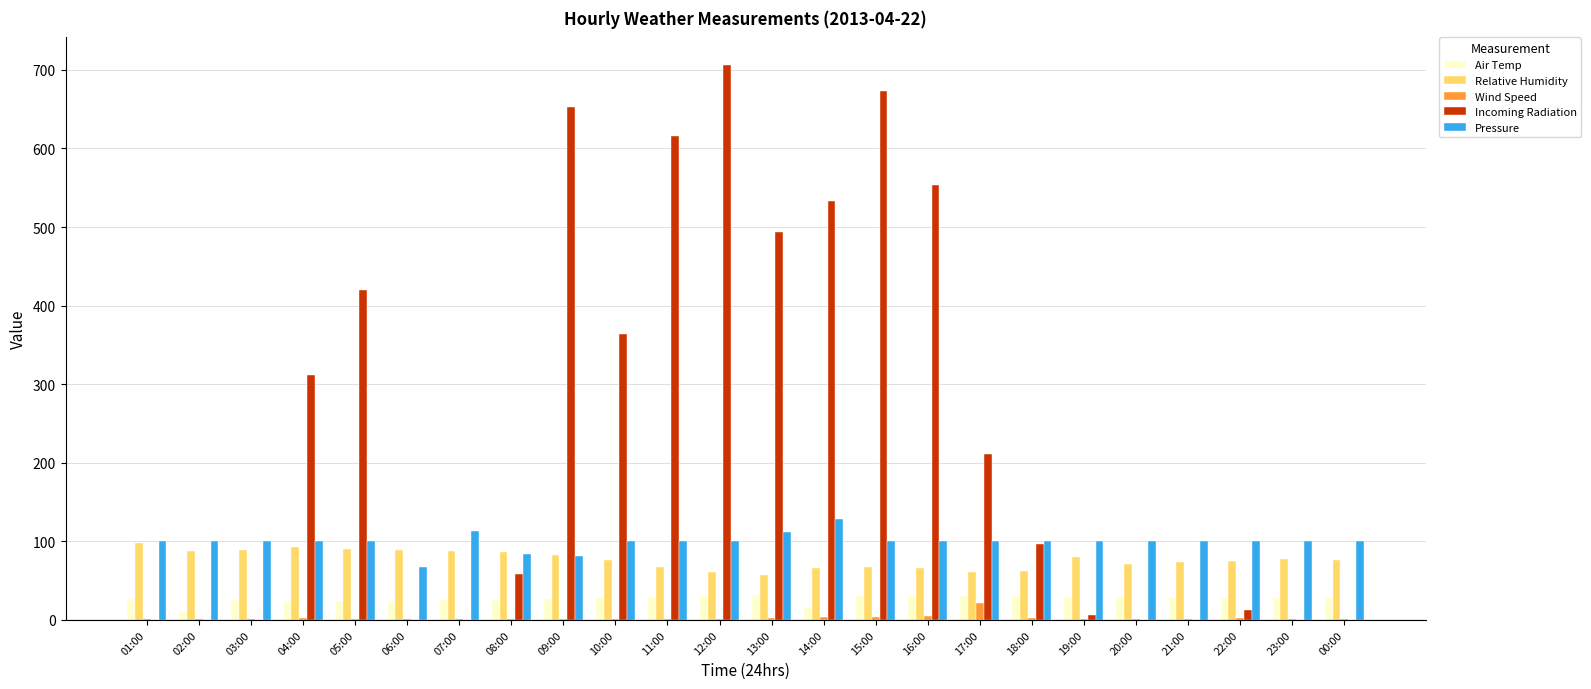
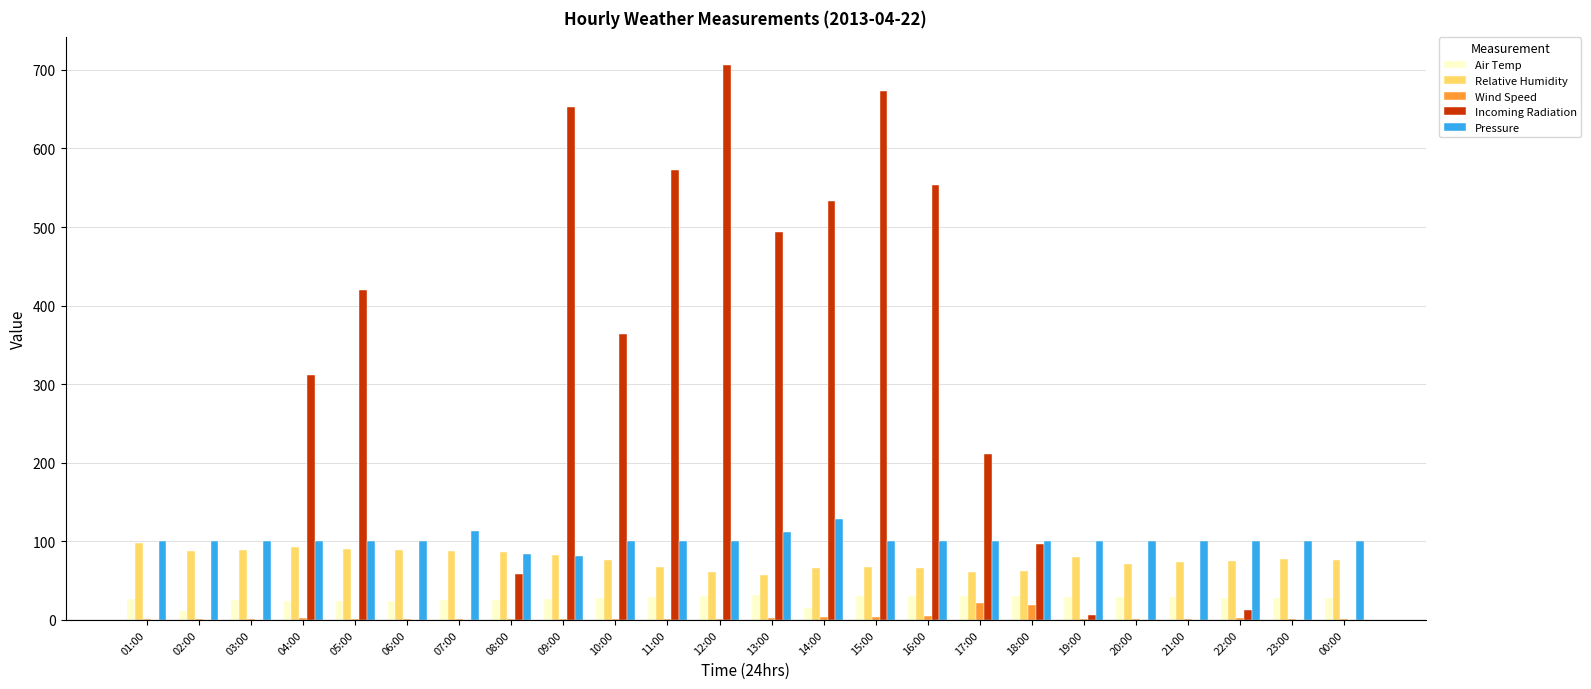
Pressure, 06:00: 70 -> 100
Incoming Radiation, 11:00: 620 -> 570
Wind Speed, 18:00: 0 -> 20
